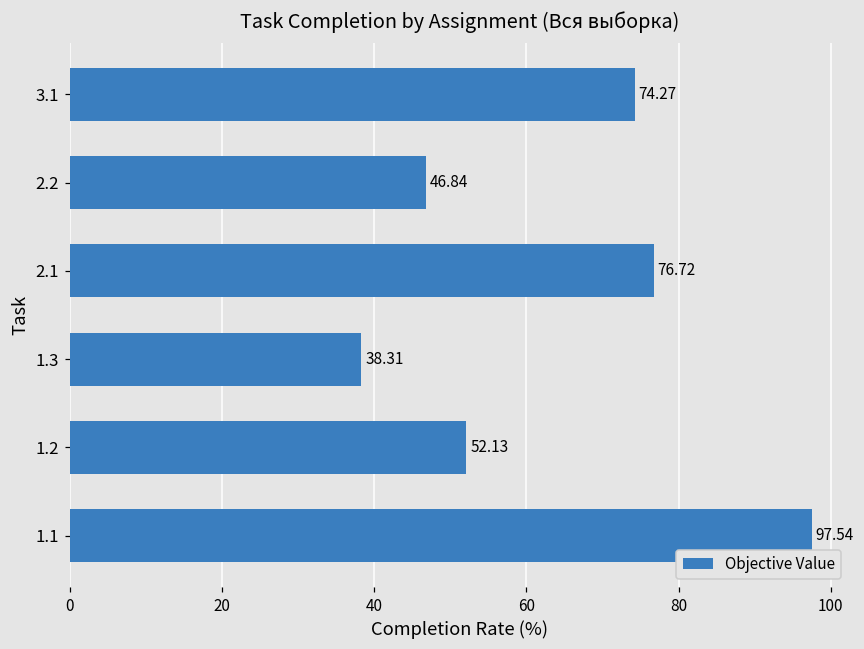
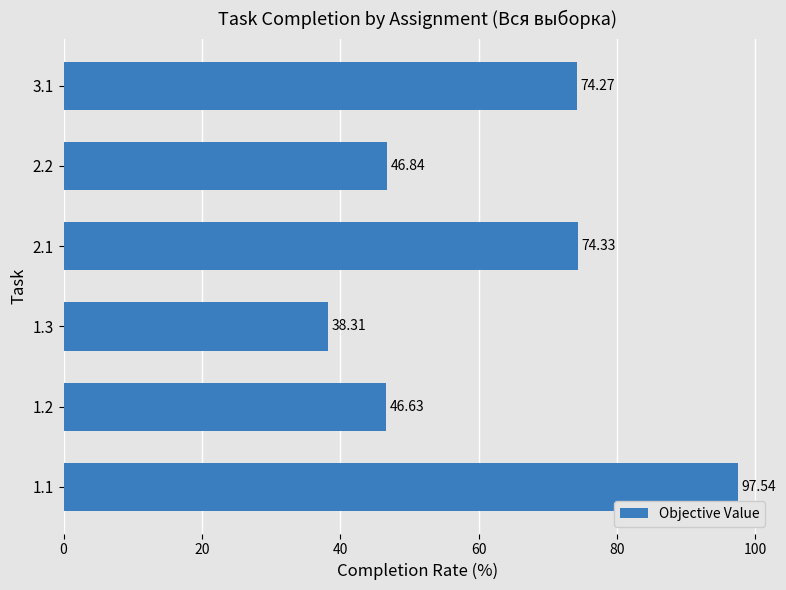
2.1: 76.72 -> 74.33
1.2: 52.13 -> 46.63
